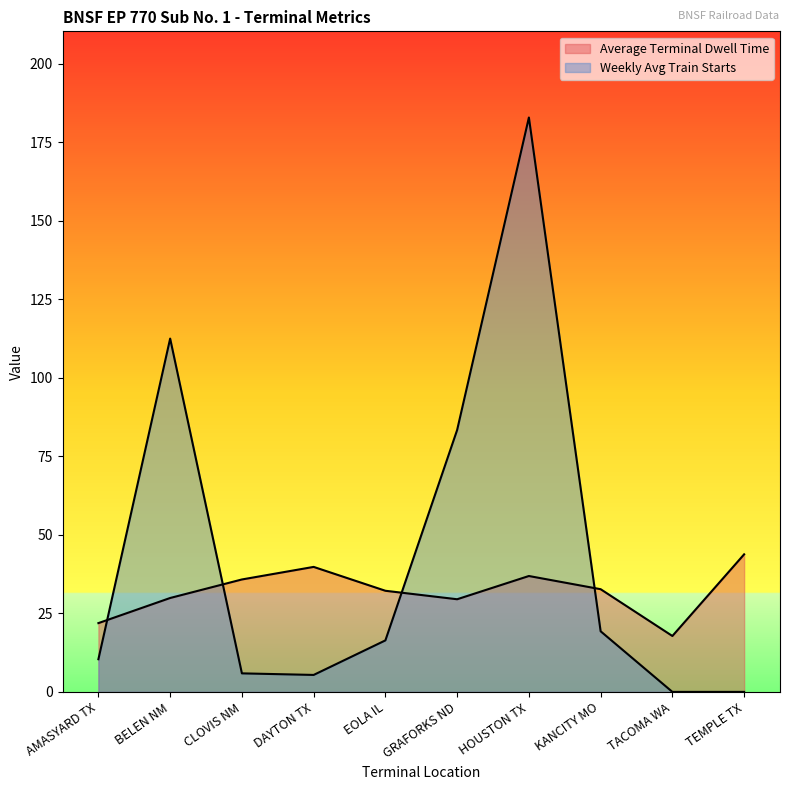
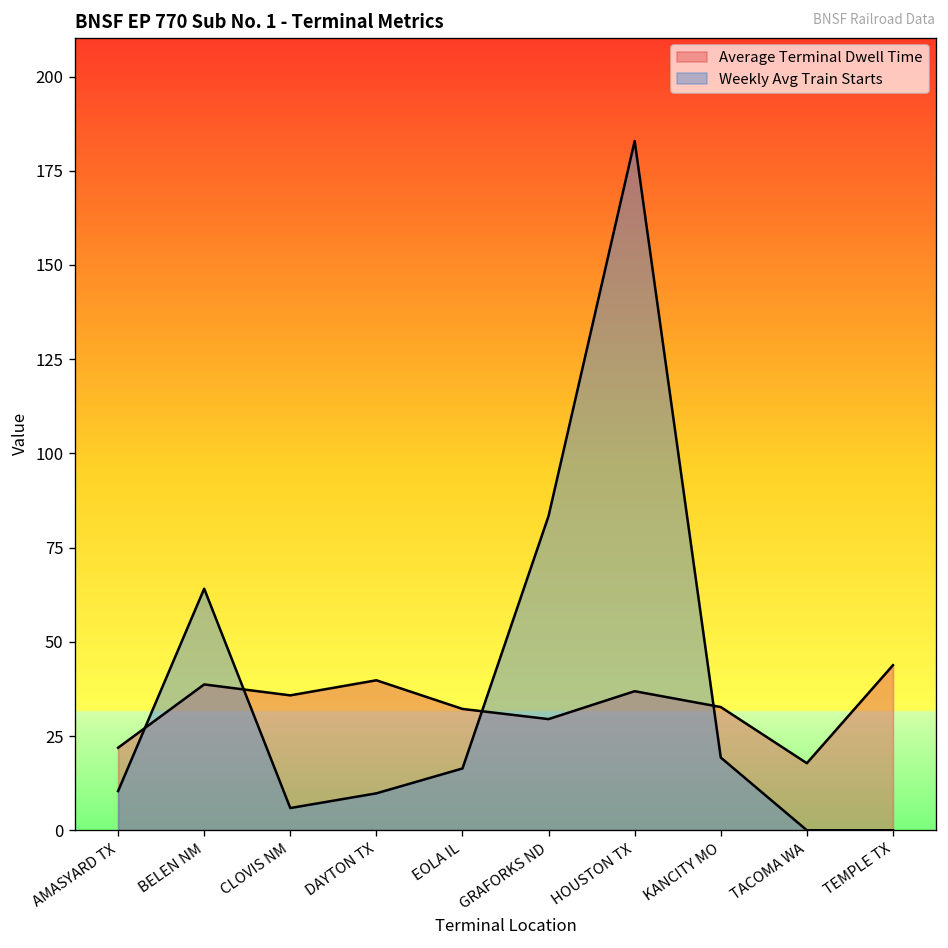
Average Terminal Dwell Time, BELEN NM: 30 -> 39
Weekly Avg Train Starts, BELEN NM: 113 -> 64
Weekly Avg Train Starts, DAYTON TX: 5 -> 10
